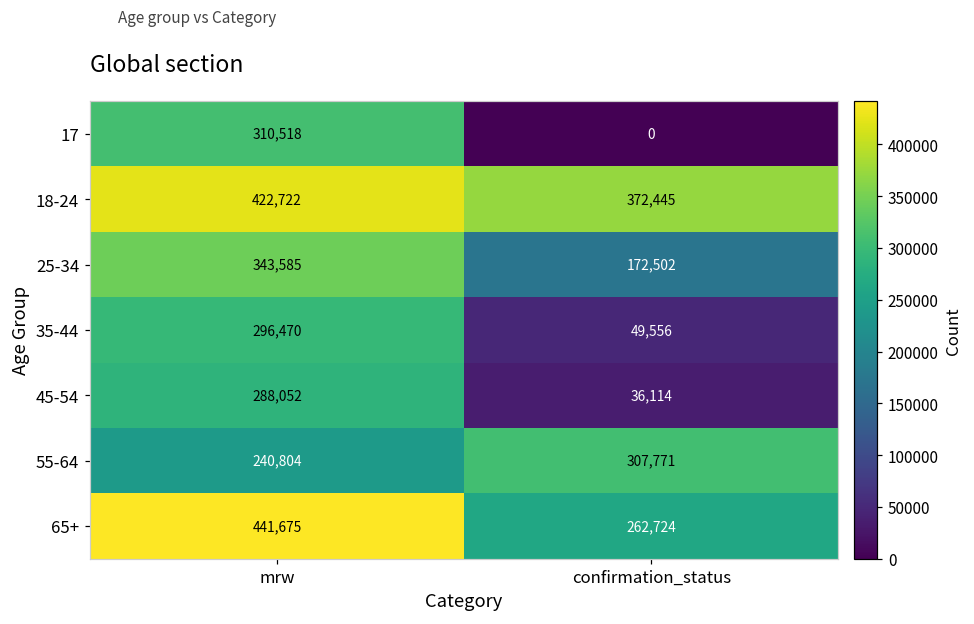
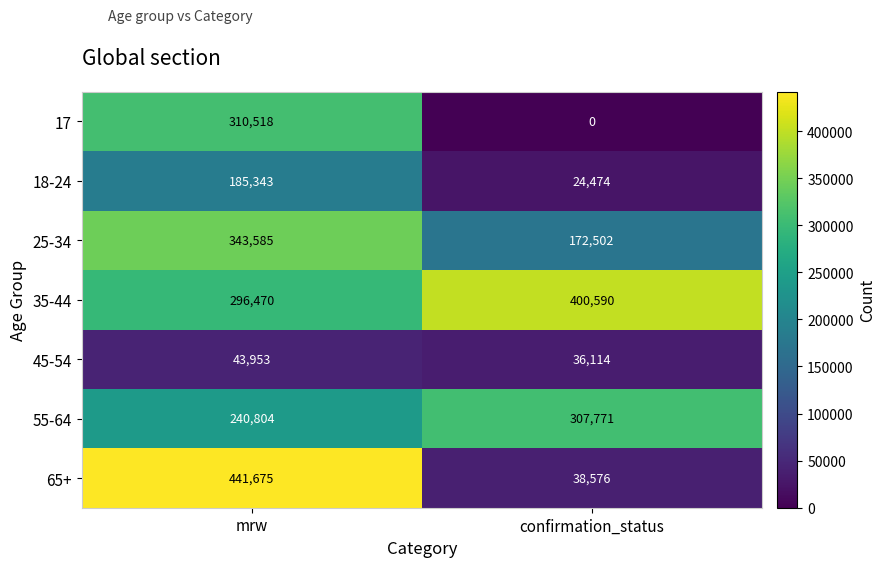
18-24, mrw: 422,722 -> 185,343
18-24, confirmation_status: 372,445 -> 24,474
35-44, confirmation_status: 49,556 -> 400,590
45-54, mrw: 288,052 -> 43,953
65+, confirmation_status: 262,724 -> 38,576
